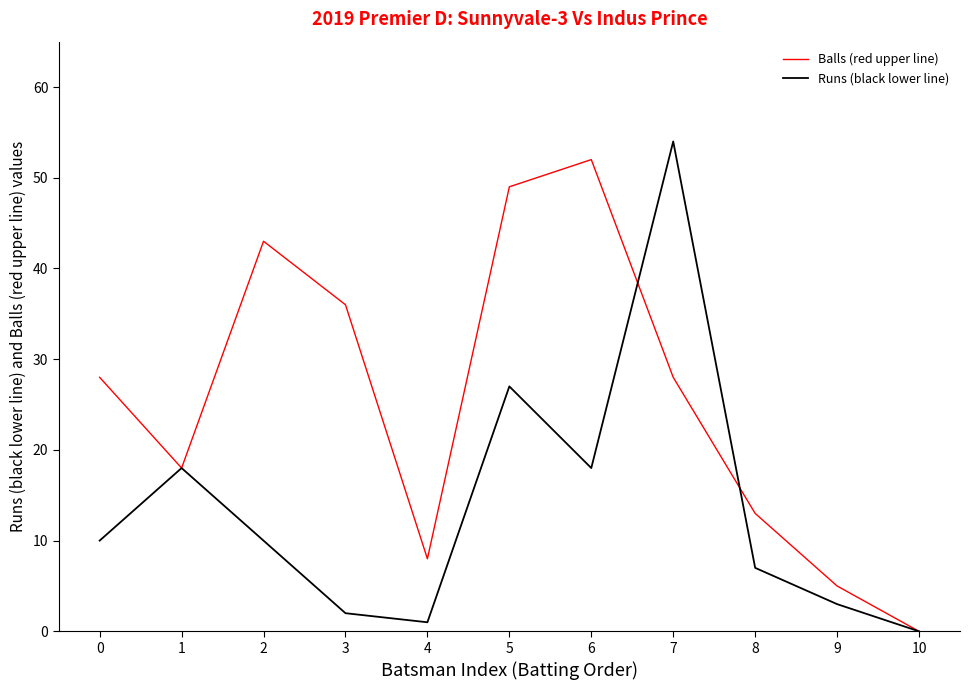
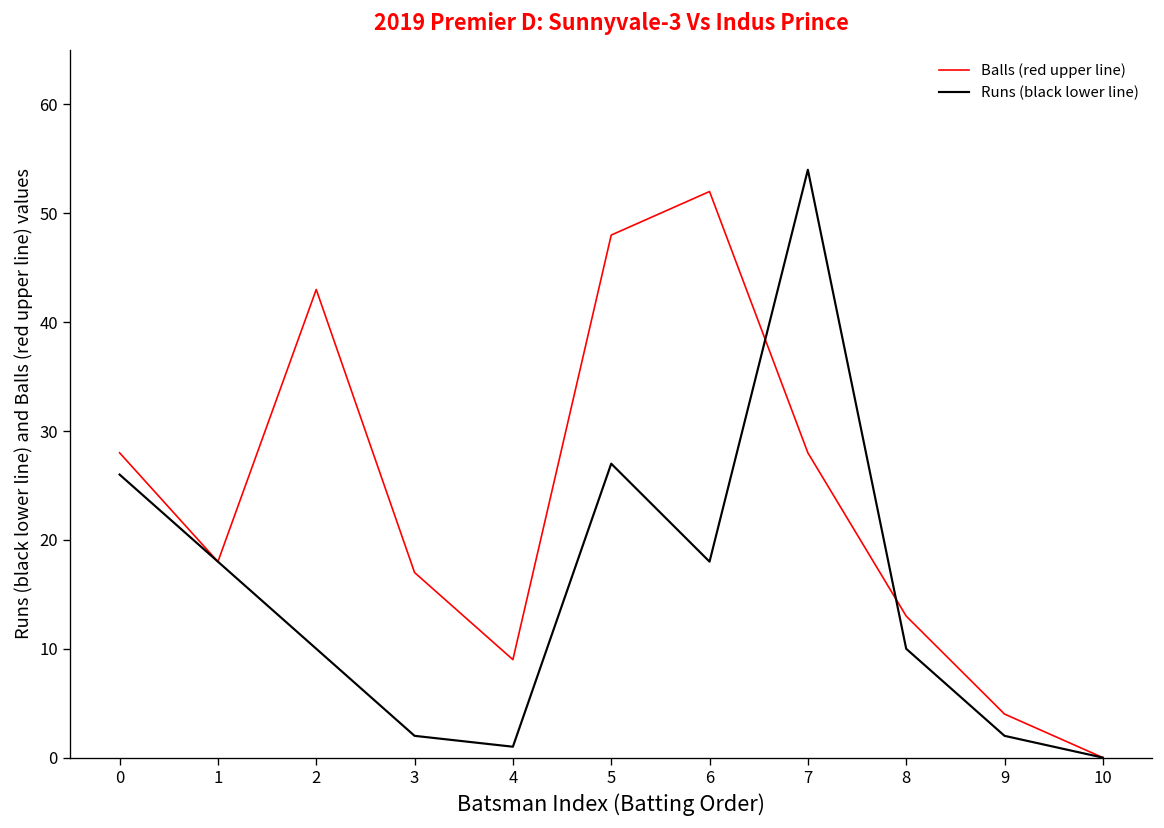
Runs (black lower line), 0: 10 -> 26
Balls (red upper line), 3: 36 -> 17
Balls (red upper line), 4: 8 -> 9
Balls (red upper line), 5: 49 -> 48
Runs (black lower line), 8: 7 -> 10
Balls (red upper line), 9: 5 -> 4
Runs (black lower line), 9: 3 -> 2
